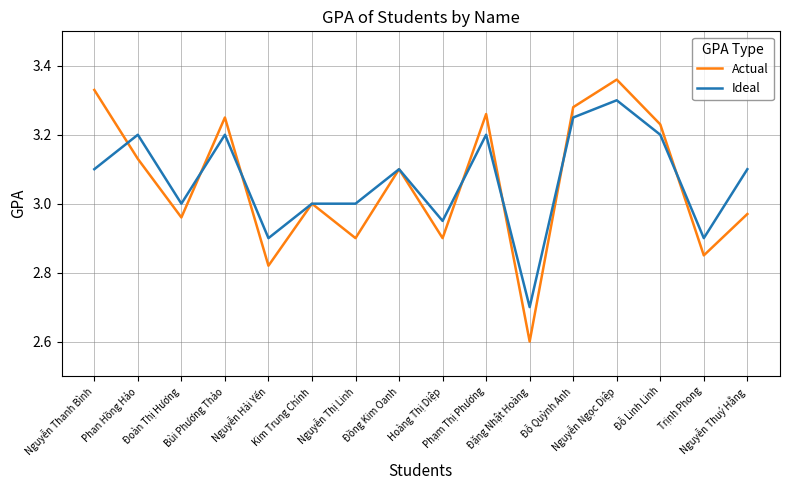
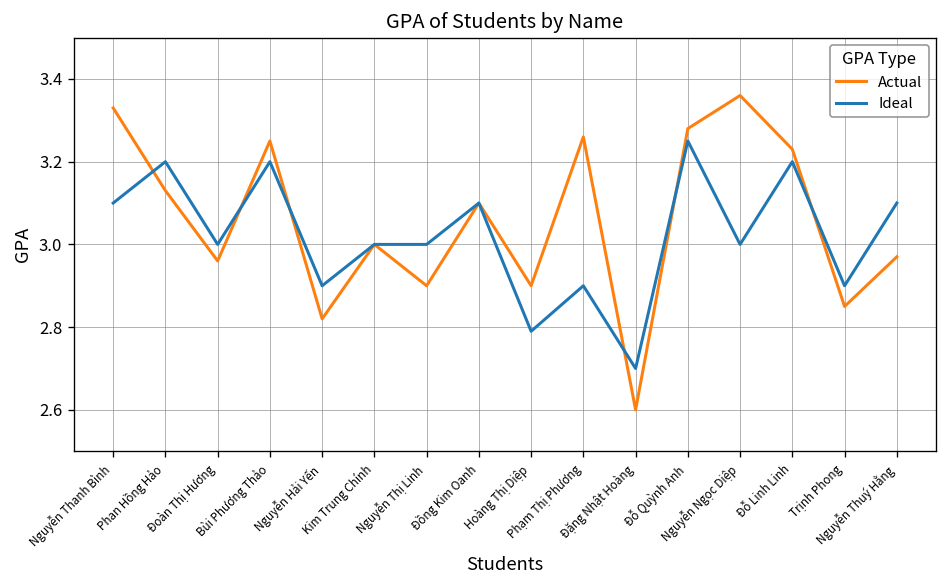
Ideal, Hoàng Thị Diệp: 2.95 -> 2.79
Ideal, Phạm Thị Phương: 3.2 -> 2.9
Ideal, Nguyễn Ngọc Diệp: 3.3 -> 3.0
